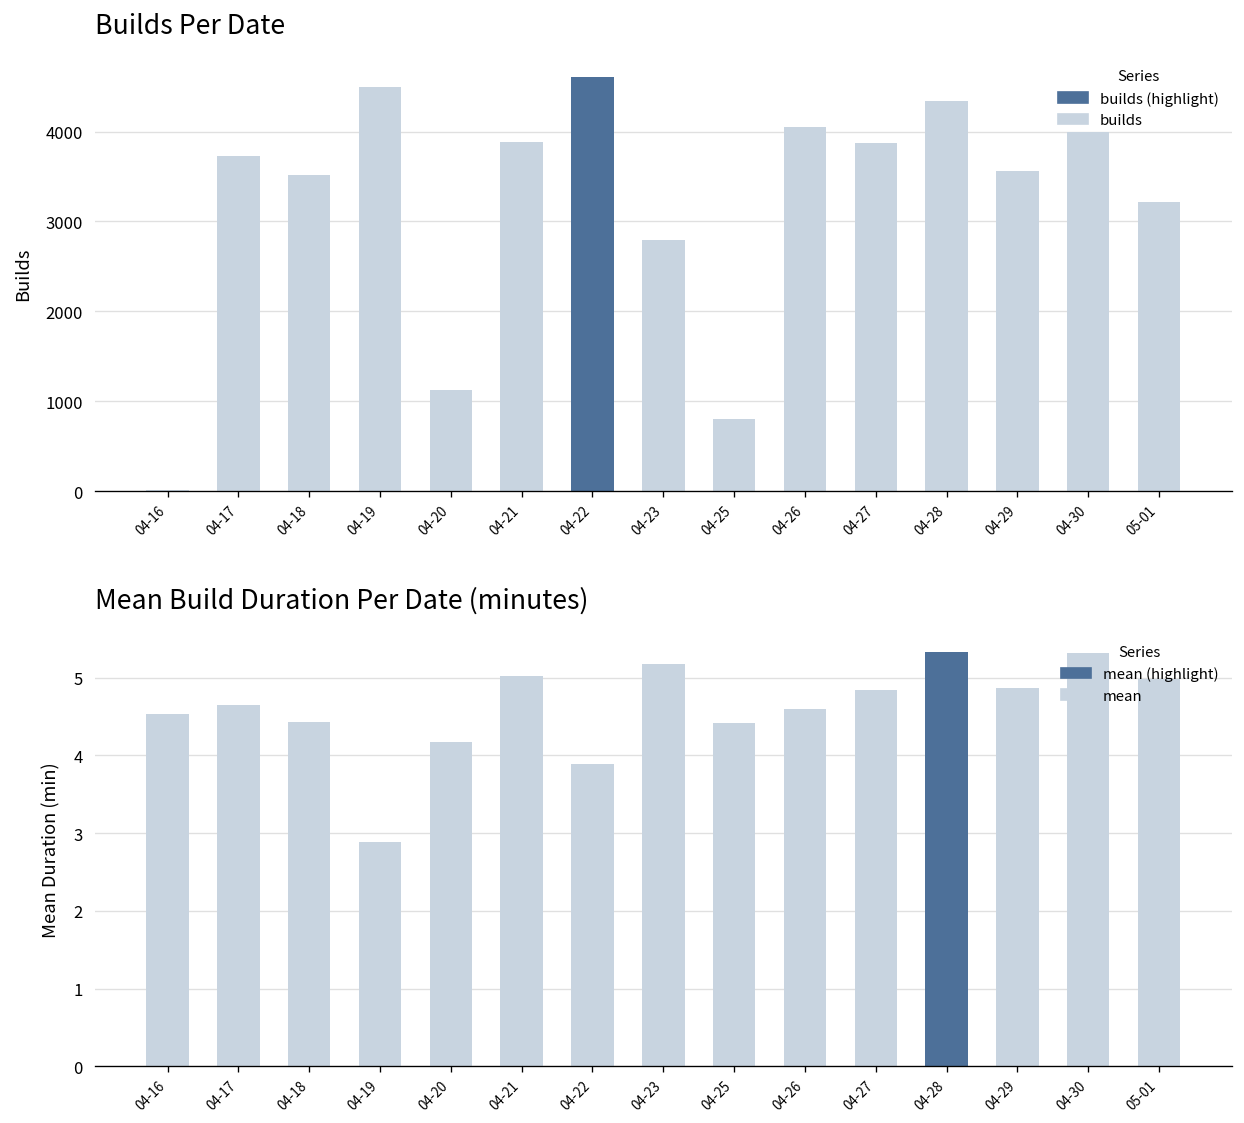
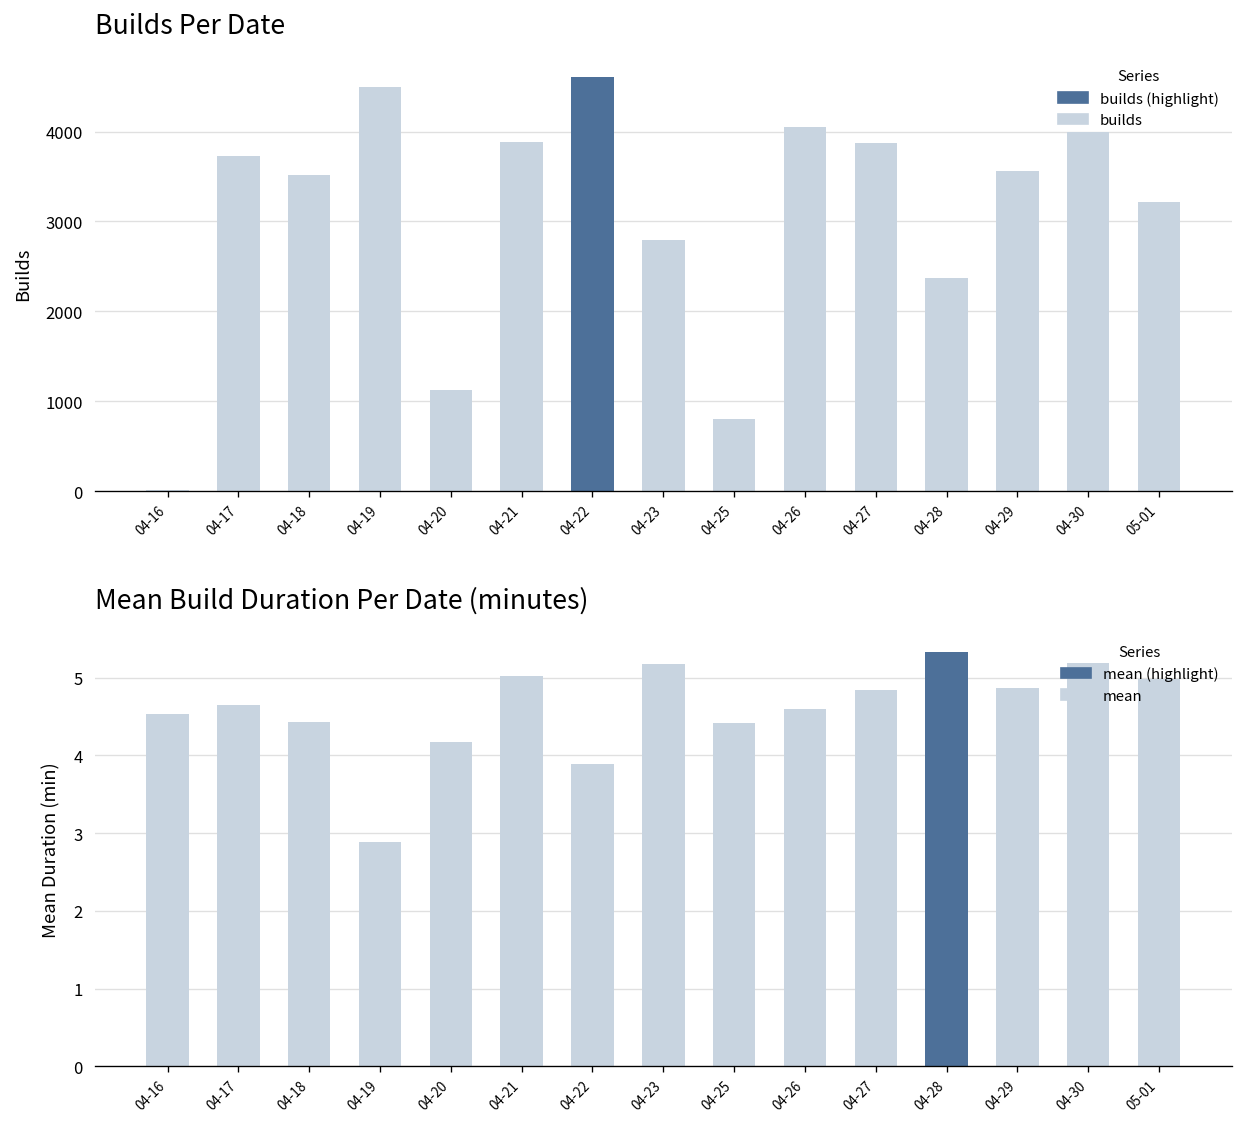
Builds Per Date, 04-28: 4300 -> 2400
Mean Build Duration Per Date (minutes), 04-30: 5.3 -> 5.2
